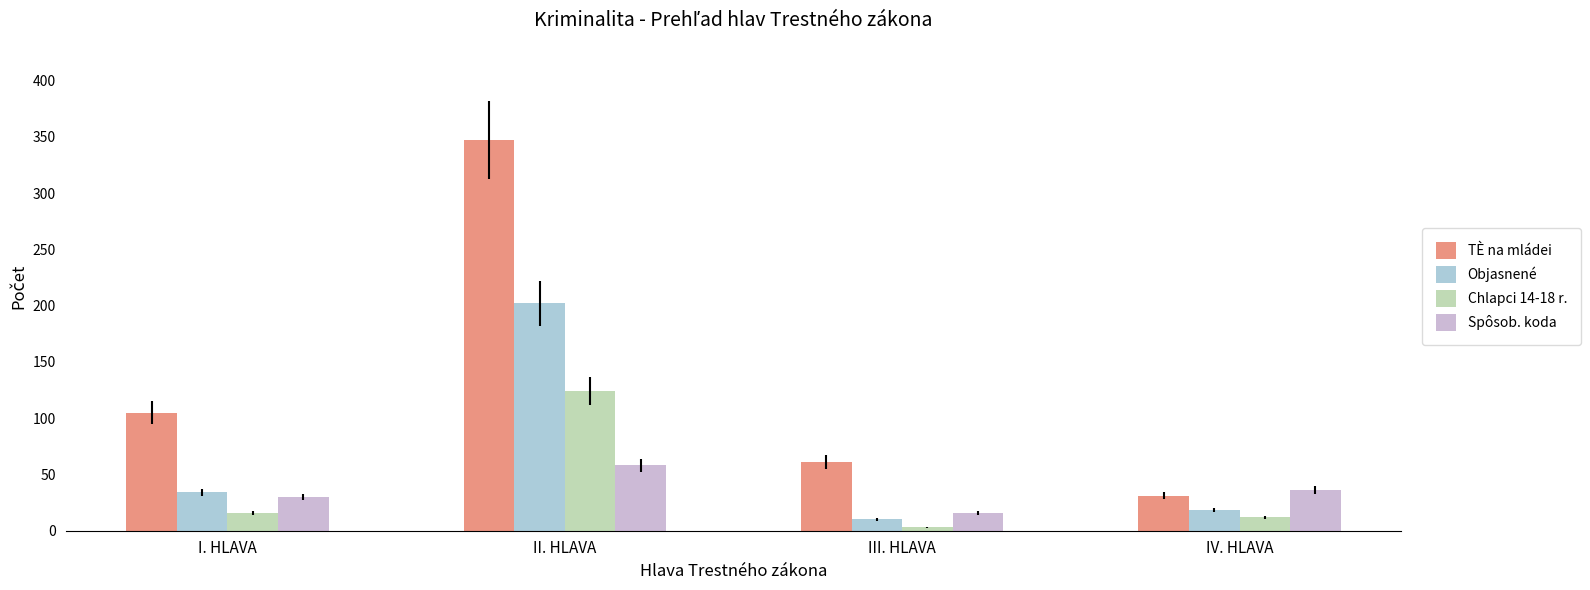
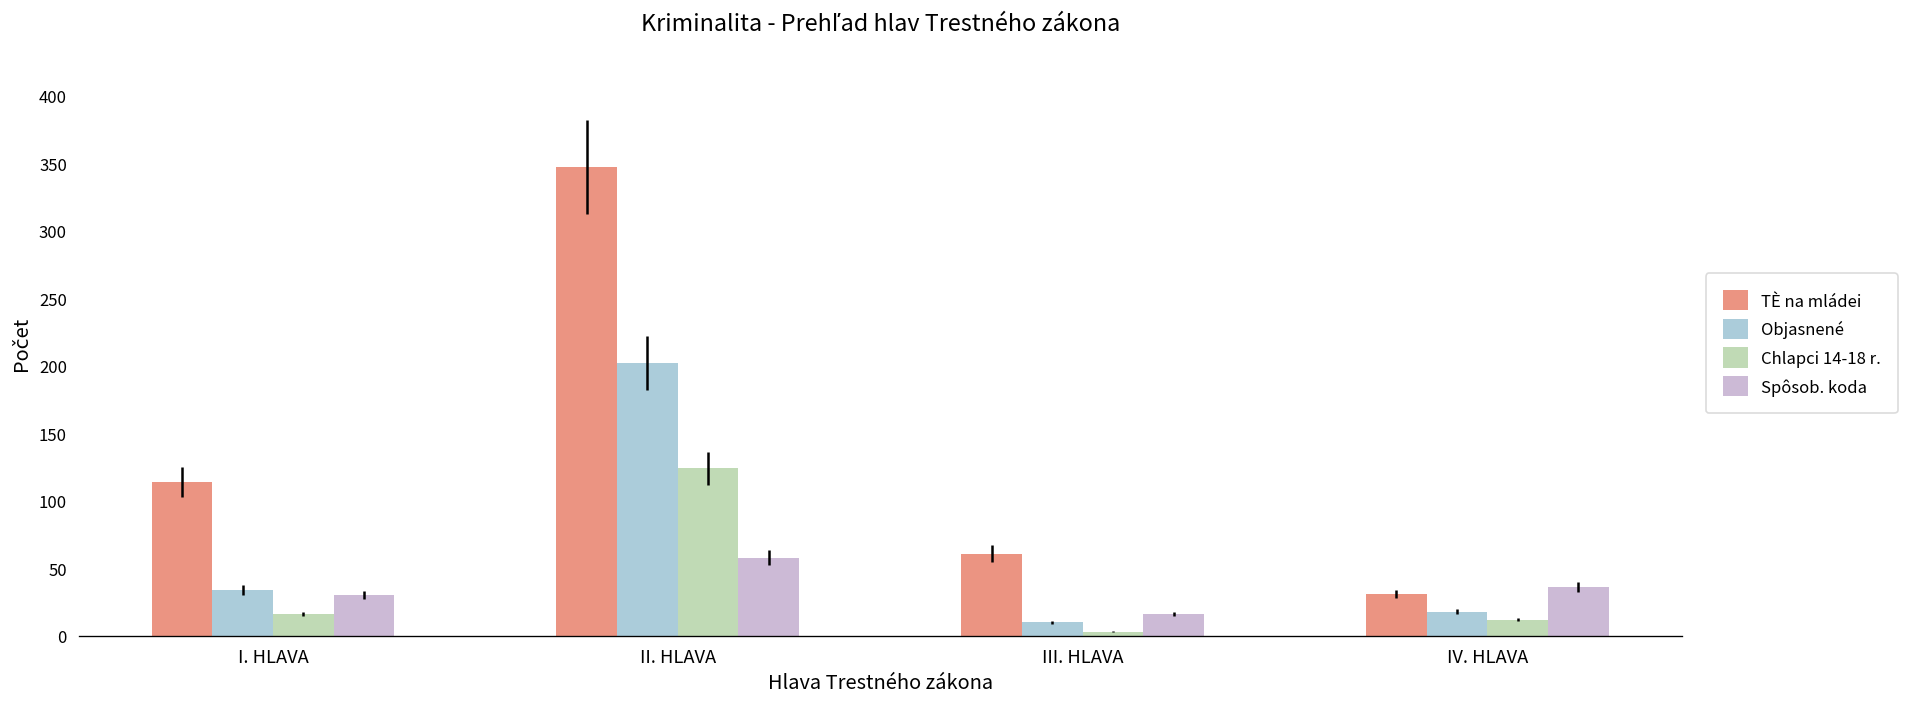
TÈ na mládei, I. HLAVA: 105 -> 114
